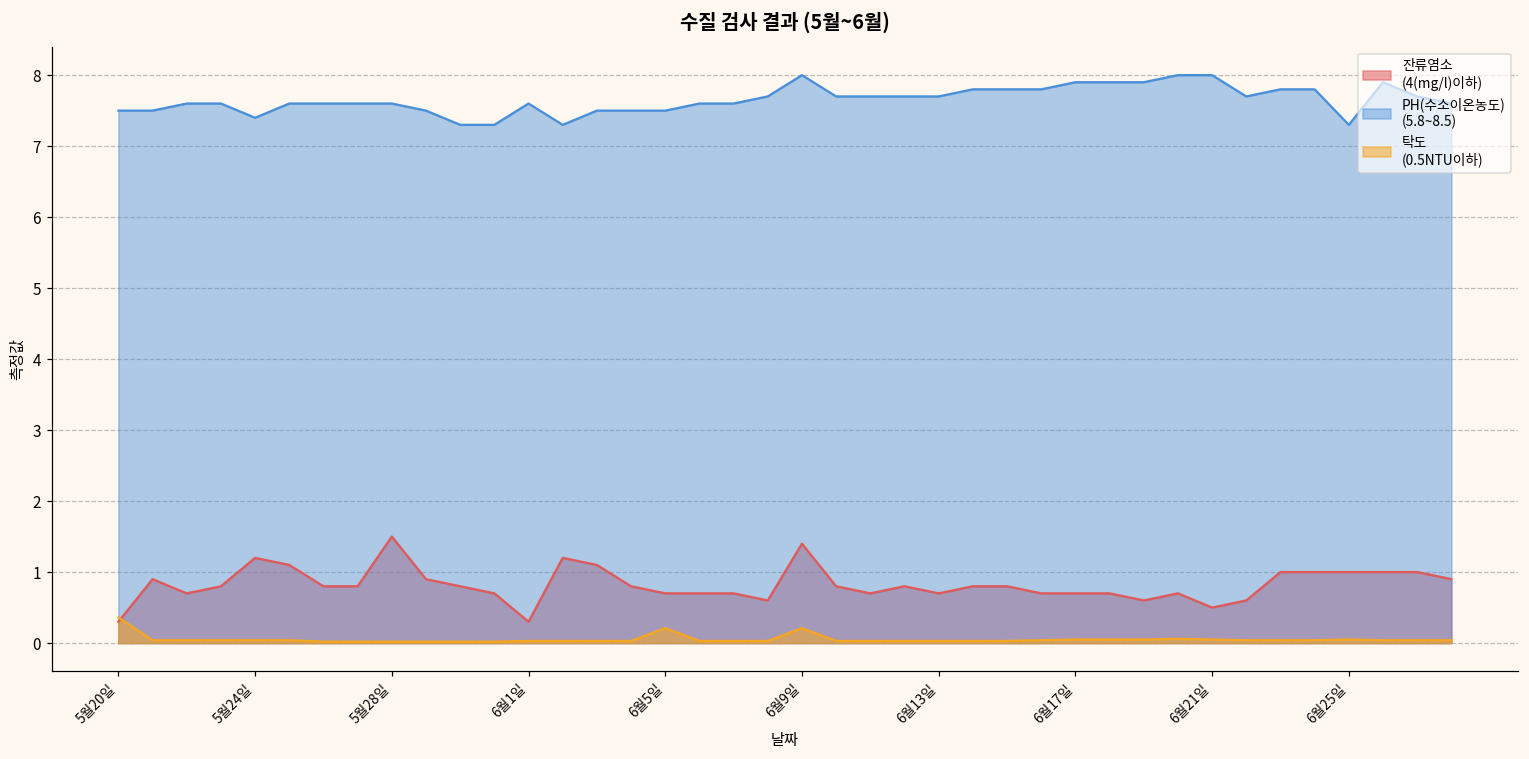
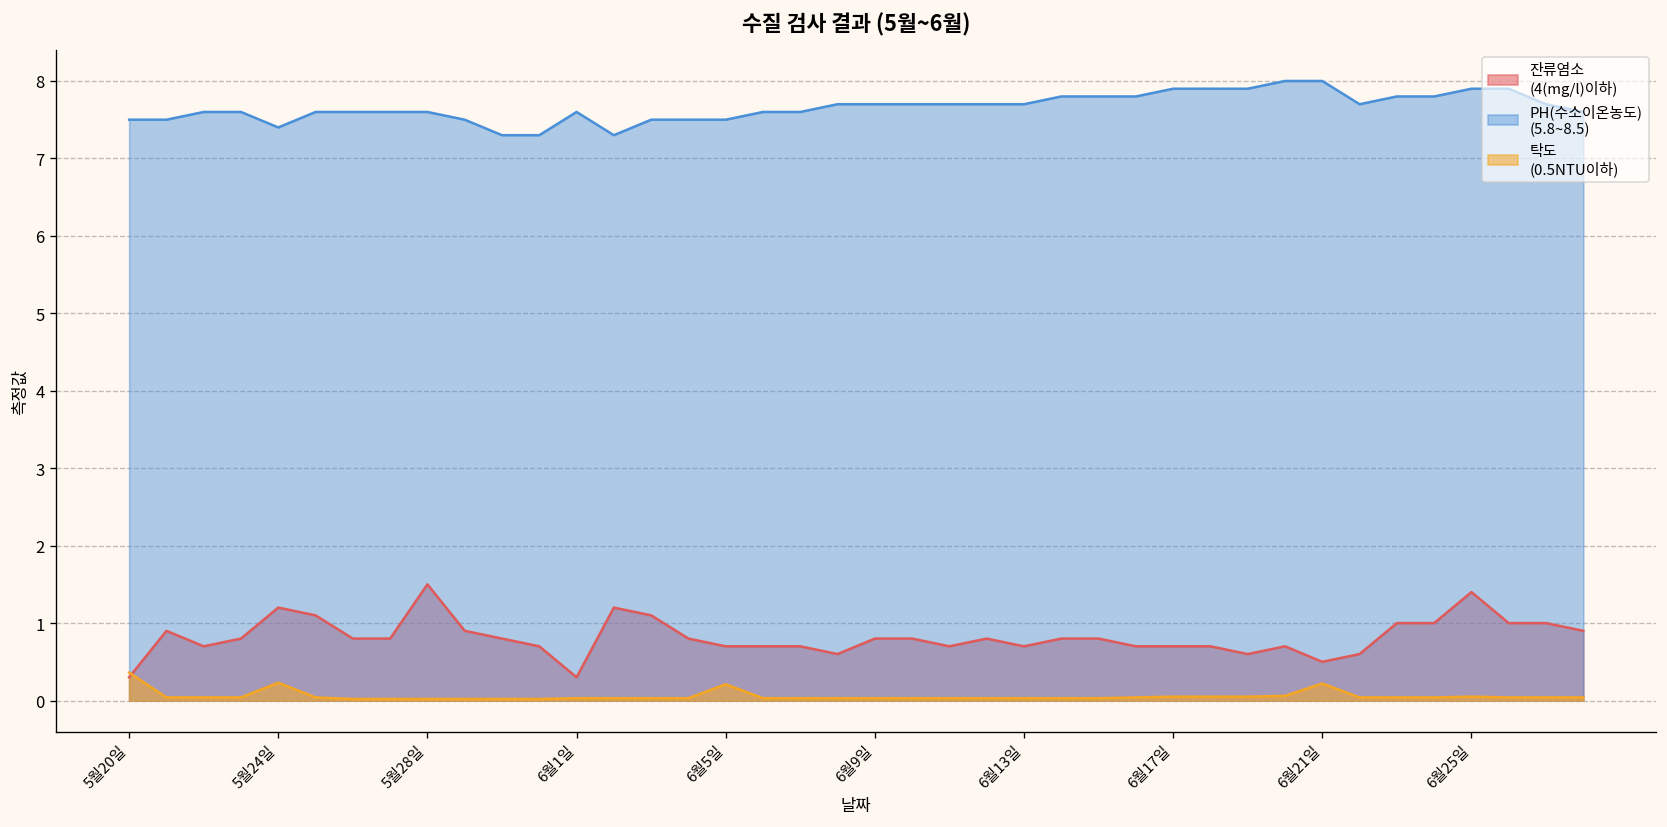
탁도 (0.5NTU이하), 5월24일: 0.0 -> 0.2
잔류염소 (4(mg/l)이하), 6월9일: 1.4 -> 0.8
PH(수소이온농도) (5.8~8.5), 6월9일: 8.0 -> 7.7
탁도 (0.5NTU이하), 6월9일: 0.2 -> 0.0
탁도 (0.5NTU이하), 6월21일: 0.1 -> 0.2
잔류염소 (4(mg/l)이하), 6월25일: 1.0 -> 1.4
PH(수소이온농도) (5.8~8.5), 6월25일: 7.3 -> 7.9
